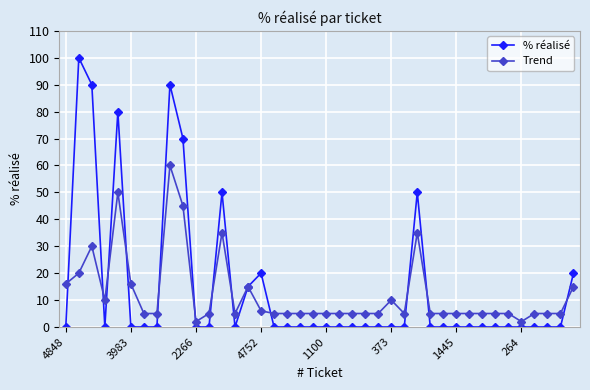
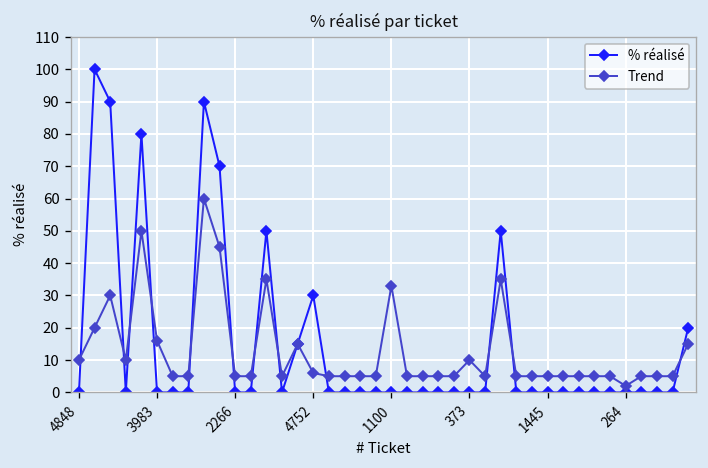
Trend, 4848: 16 -> 10
Trend, 2266: 2 -> 5
% réalisé, 4752: 20 -> 30
Trend, 1100: 5 -> 33
